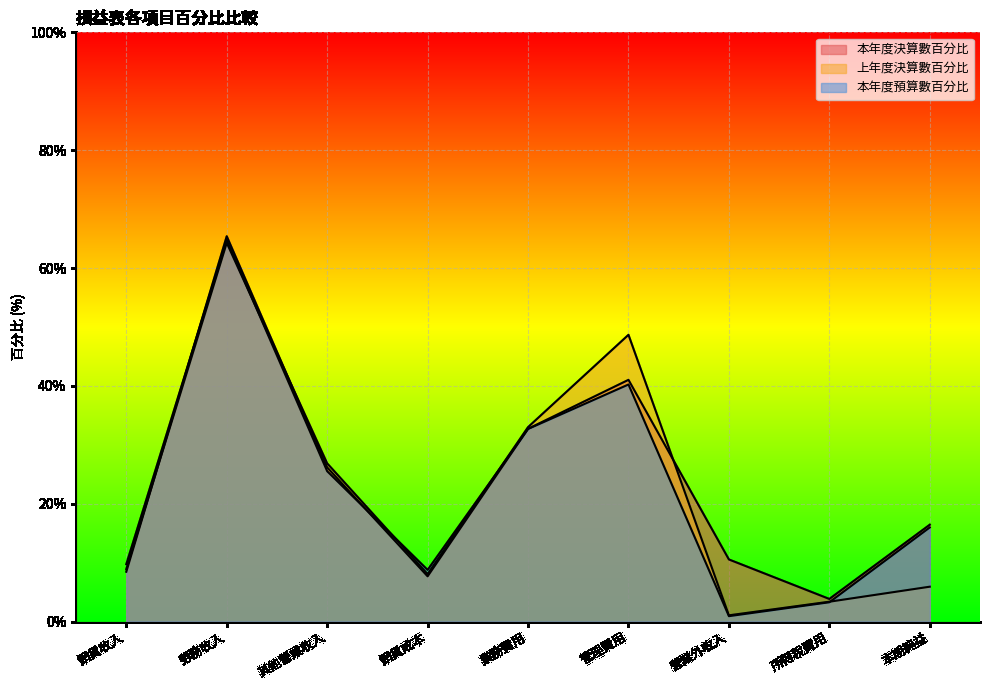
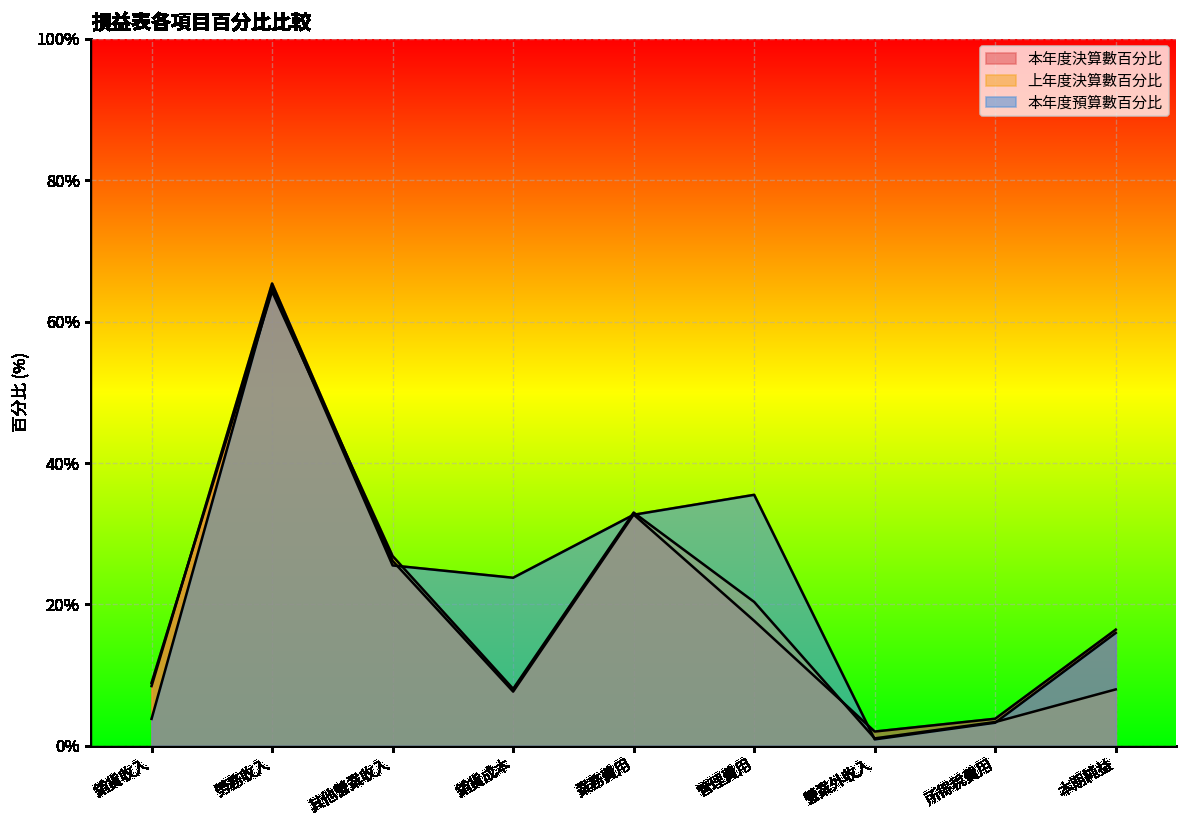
本年度預算數百分比, 銷貨收入: 10% -> 4%
本年度預算數百分比, 銷貨成本: 9% -> 24%
本年度決算數百分比, 管理費用: 41% -> 18%
上年度決算數百分比, 管理費用: 49% -> 20%
本年度預算數百分比, 管理費用: 40% -> 36%
本年度決算數百分比, 營業外收入: 11% -> 2%
上年度決算數百分比, 本期純益: 6% -> 8%
